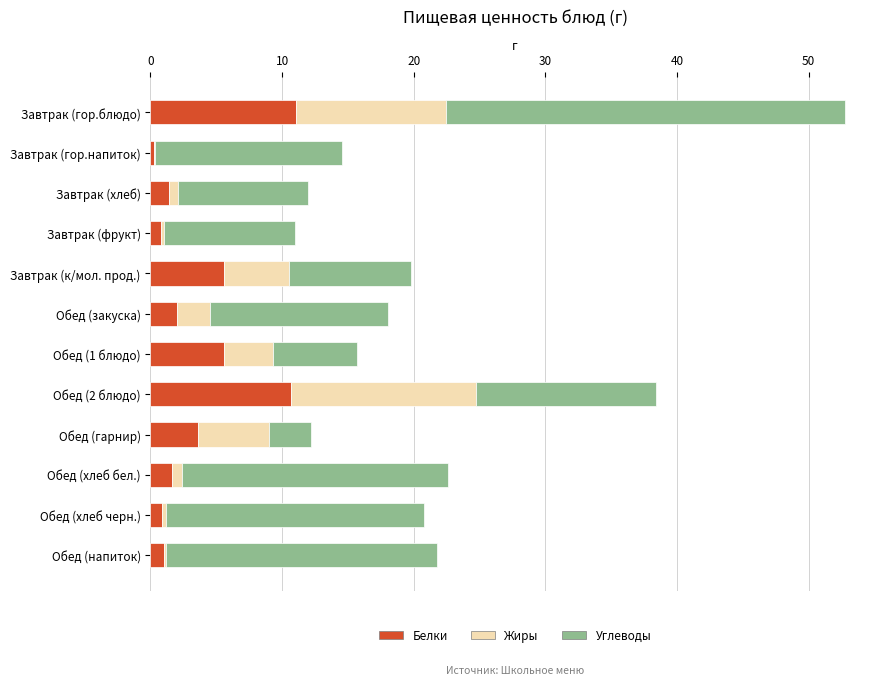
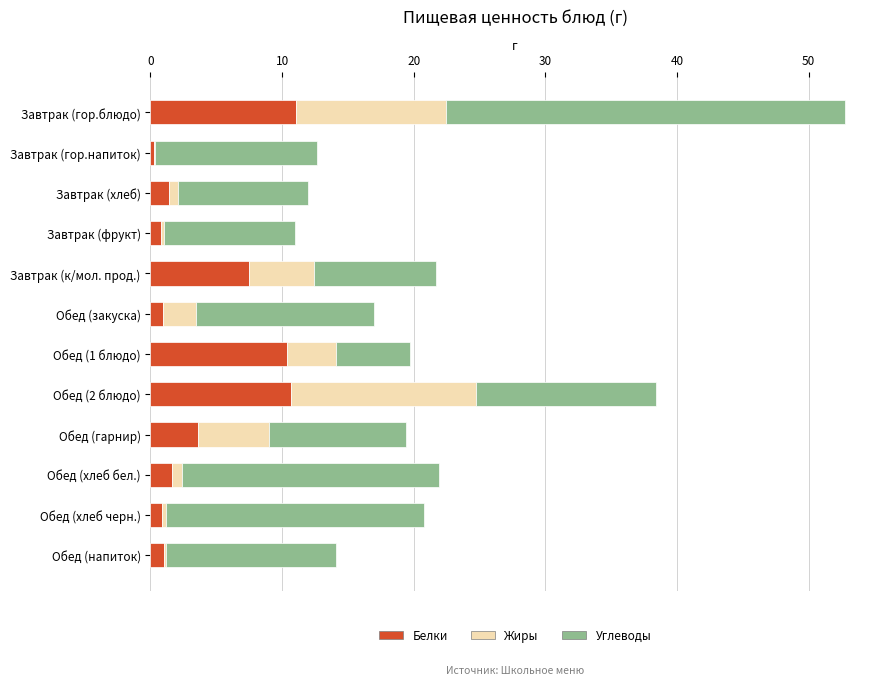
Углеводы, Завтрак (гор.напиток): 14.2 -> 12.3
Белки, Завтрак (к/мол. прод.): 5.6 -> 7.5
Белки, Обед (закуска): 2.0 -> 1.0
Белки, Обед (1 блюдо): 5.6 -> 10.4
Углеводы, Обед (1 блюдо): 6.4 -> 5.6
Углеводы, Обед (гарнир): 3.2 -> 10.4
Углеводы, Обед (хлеб бел.): 20.2 -> 19.5
Углеводы, Обед (напиток): 20.6 -> 12.9
